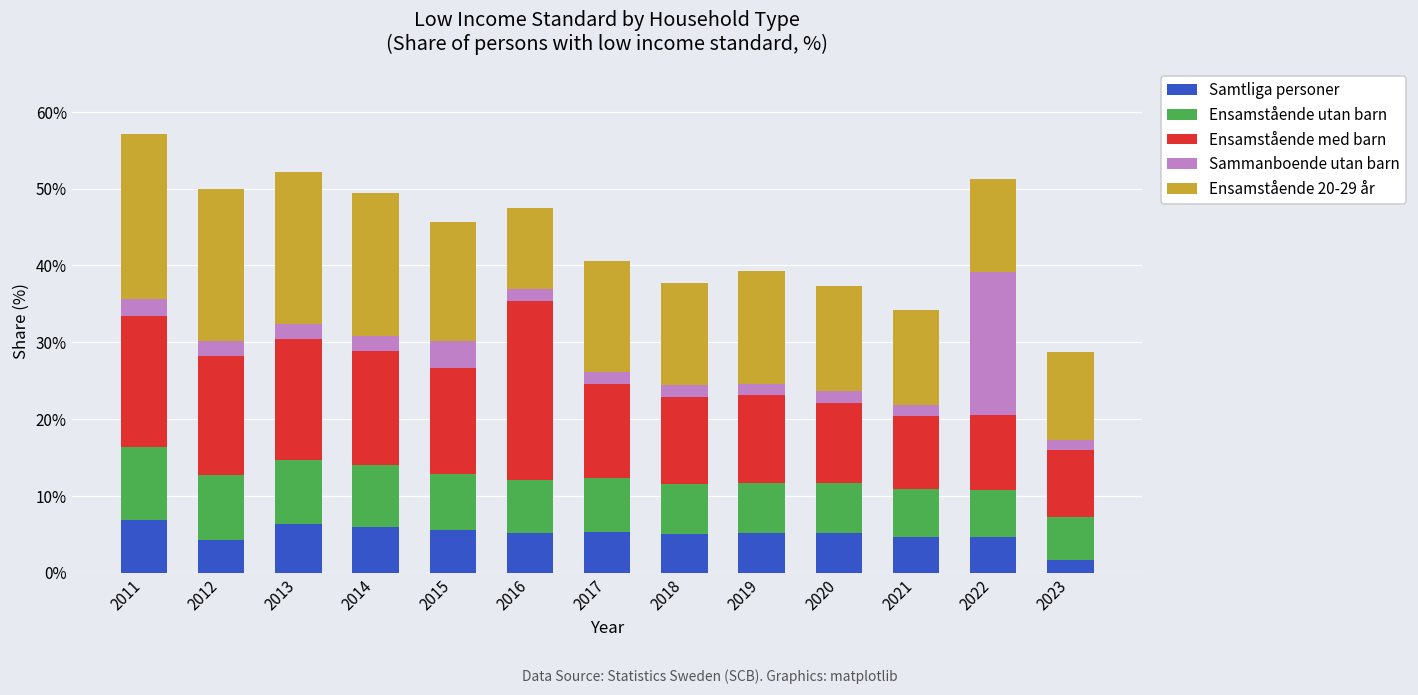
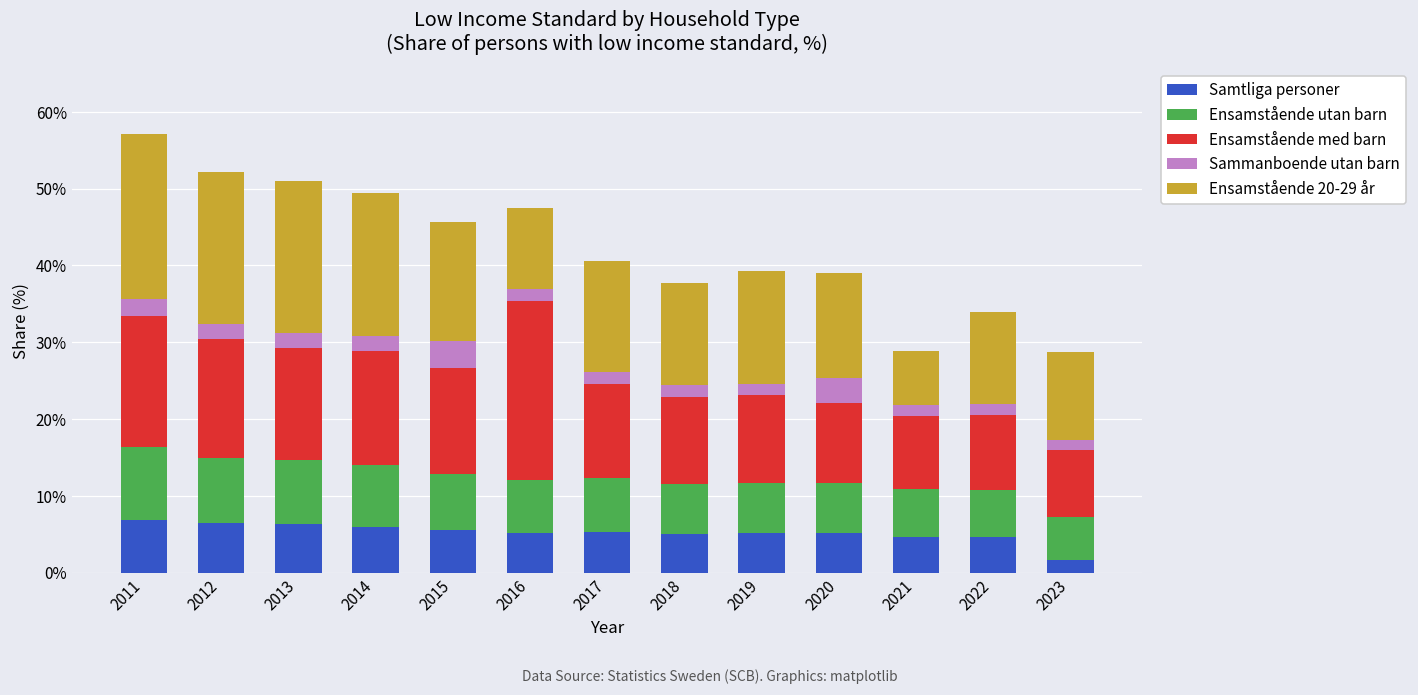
Samtliga personer, 2012: 4% -> 6%
Ensamstående med barn, 2013: 16% -> 15%
Sammanboende utan barn, 2020: 2% -> 3%
Ensamstående 20-29 år, 2021: 12% -> 7%
Sammanboende utan barn, 2022: 19% -> 1%
